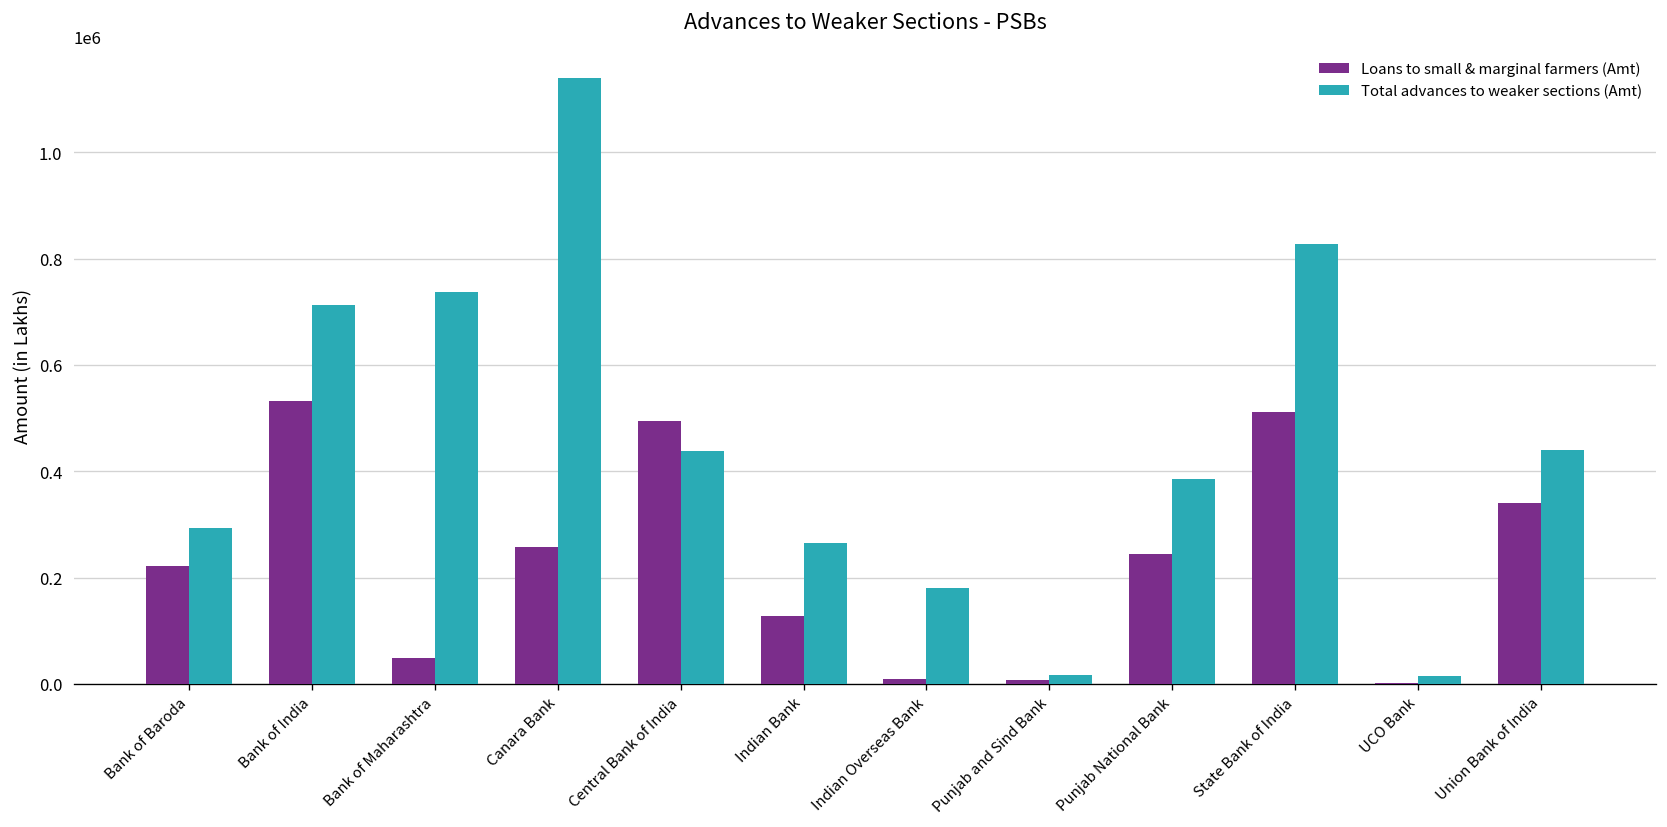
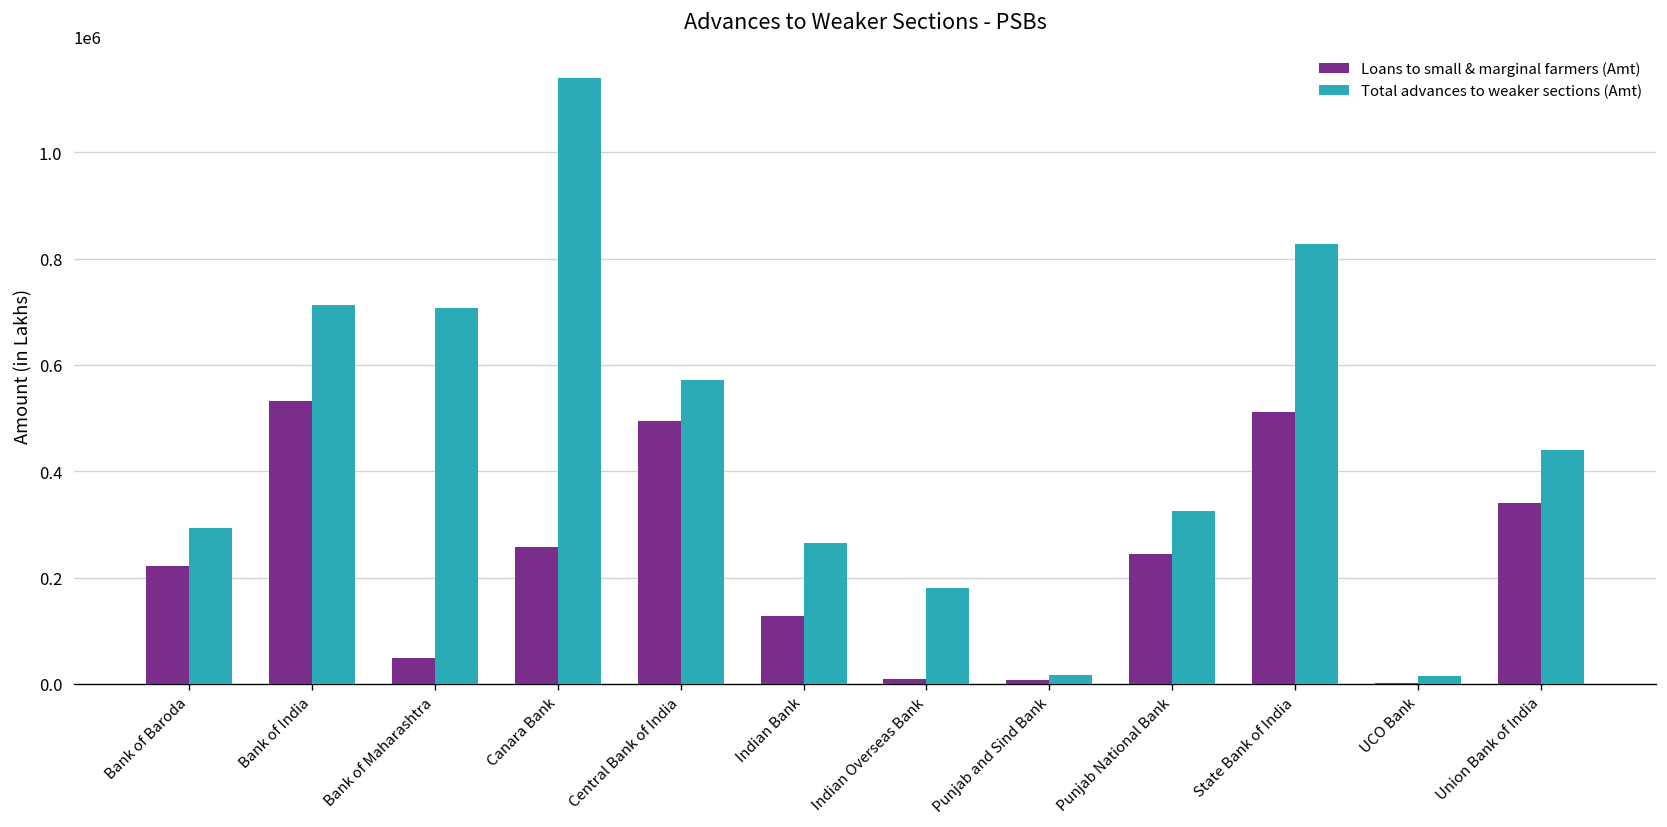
Total advances to weaker sections (Amt), Bank of Maharashtra: 740000 -> 710000
Total advances to weaker sections (Amt), Central Bank of India: 440000 -> 570000
Total advances to weaker sections (Amt), Punjab National Bank: 390000 -> 330000
